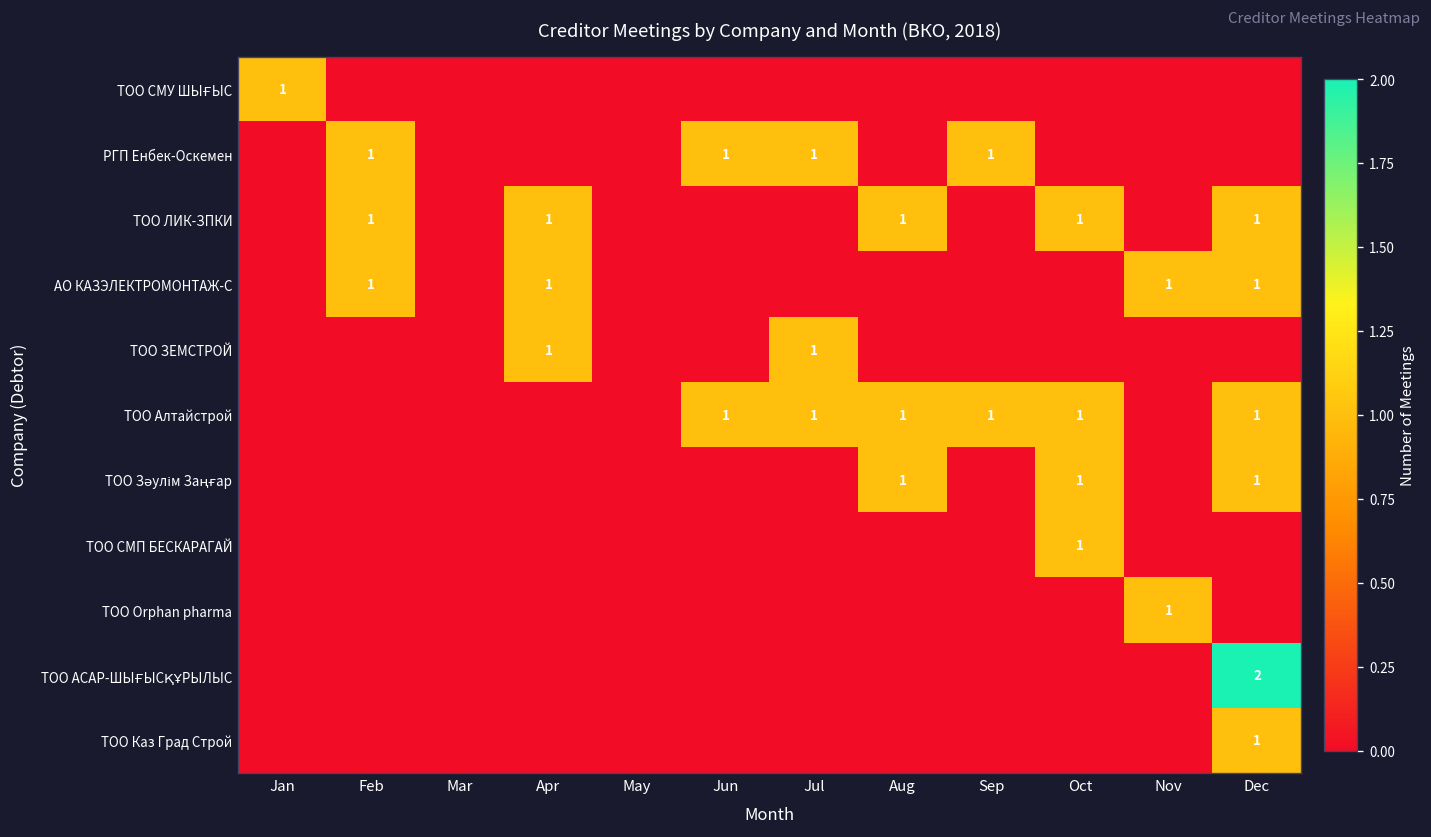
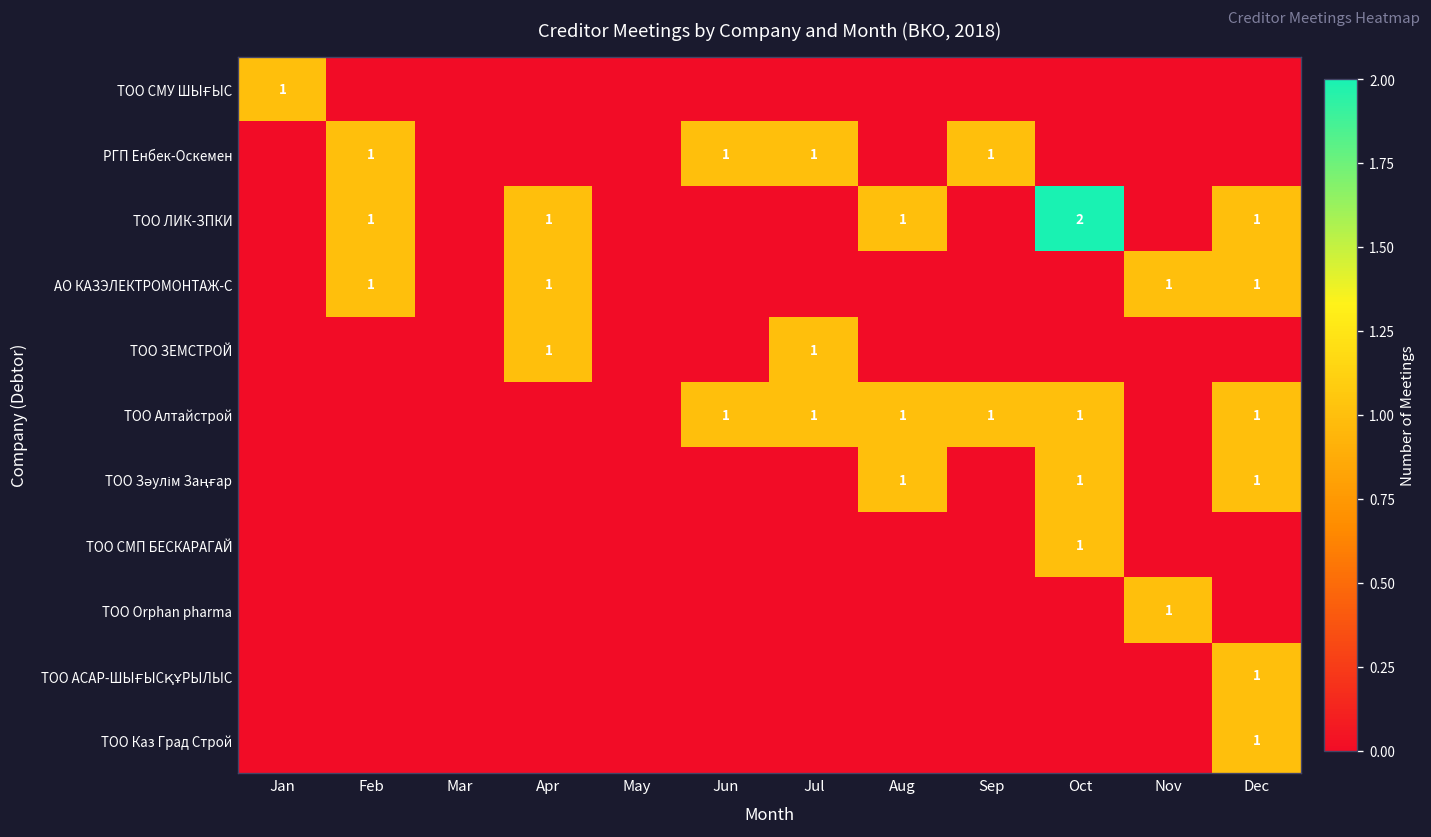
ТОО ЛИК-ЗПКИ, Oct: 1 -> 2
ТОО АСАР-ШЫҒЫСҚҰРЫЛЫС, Dec: 2 -> 1
